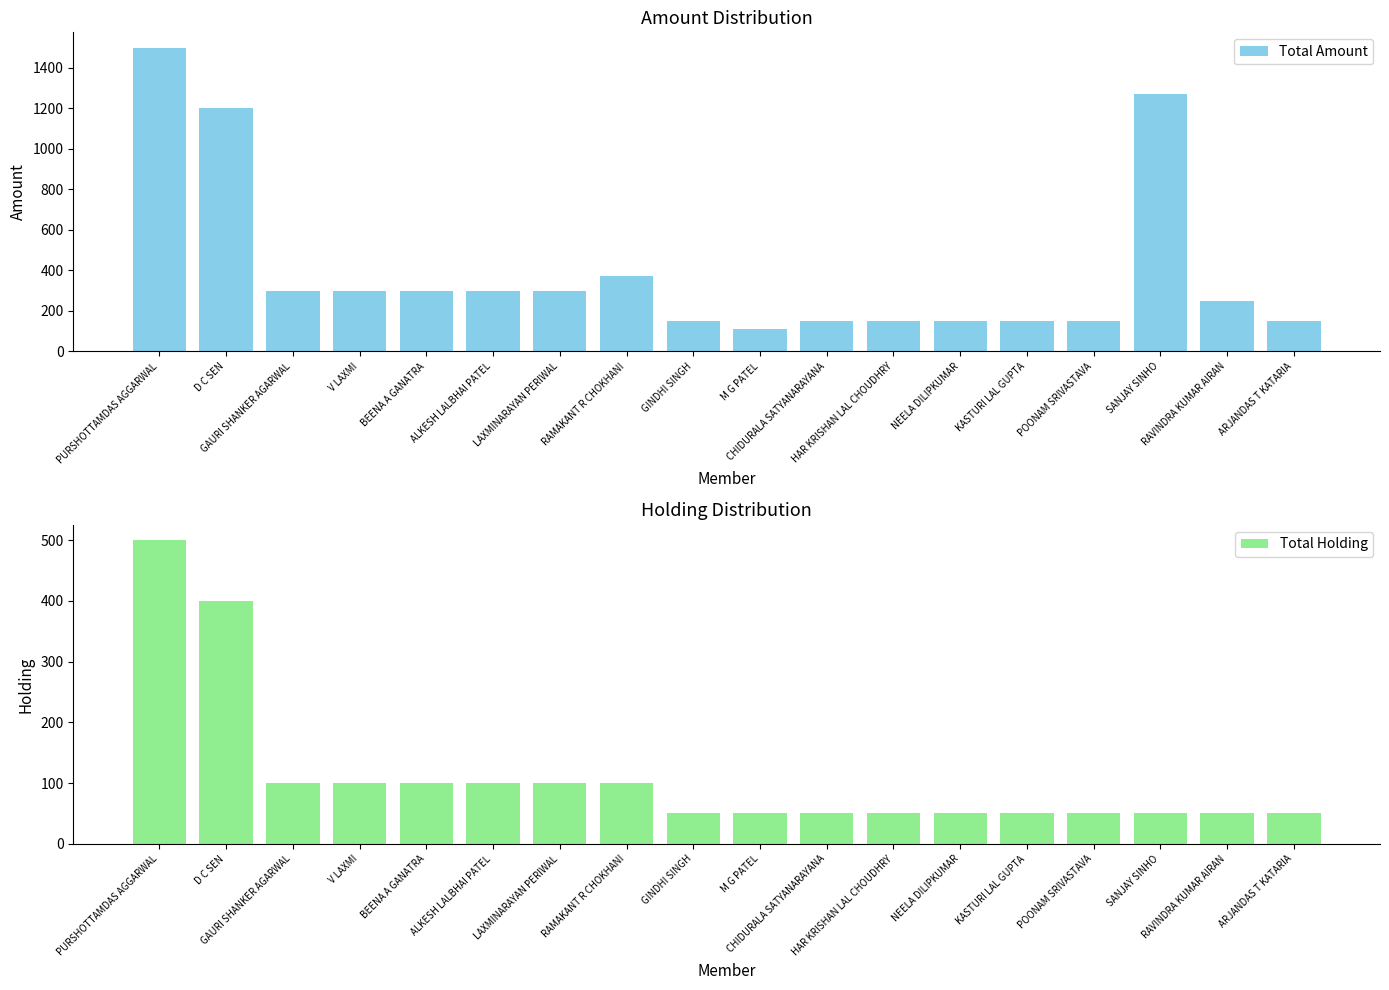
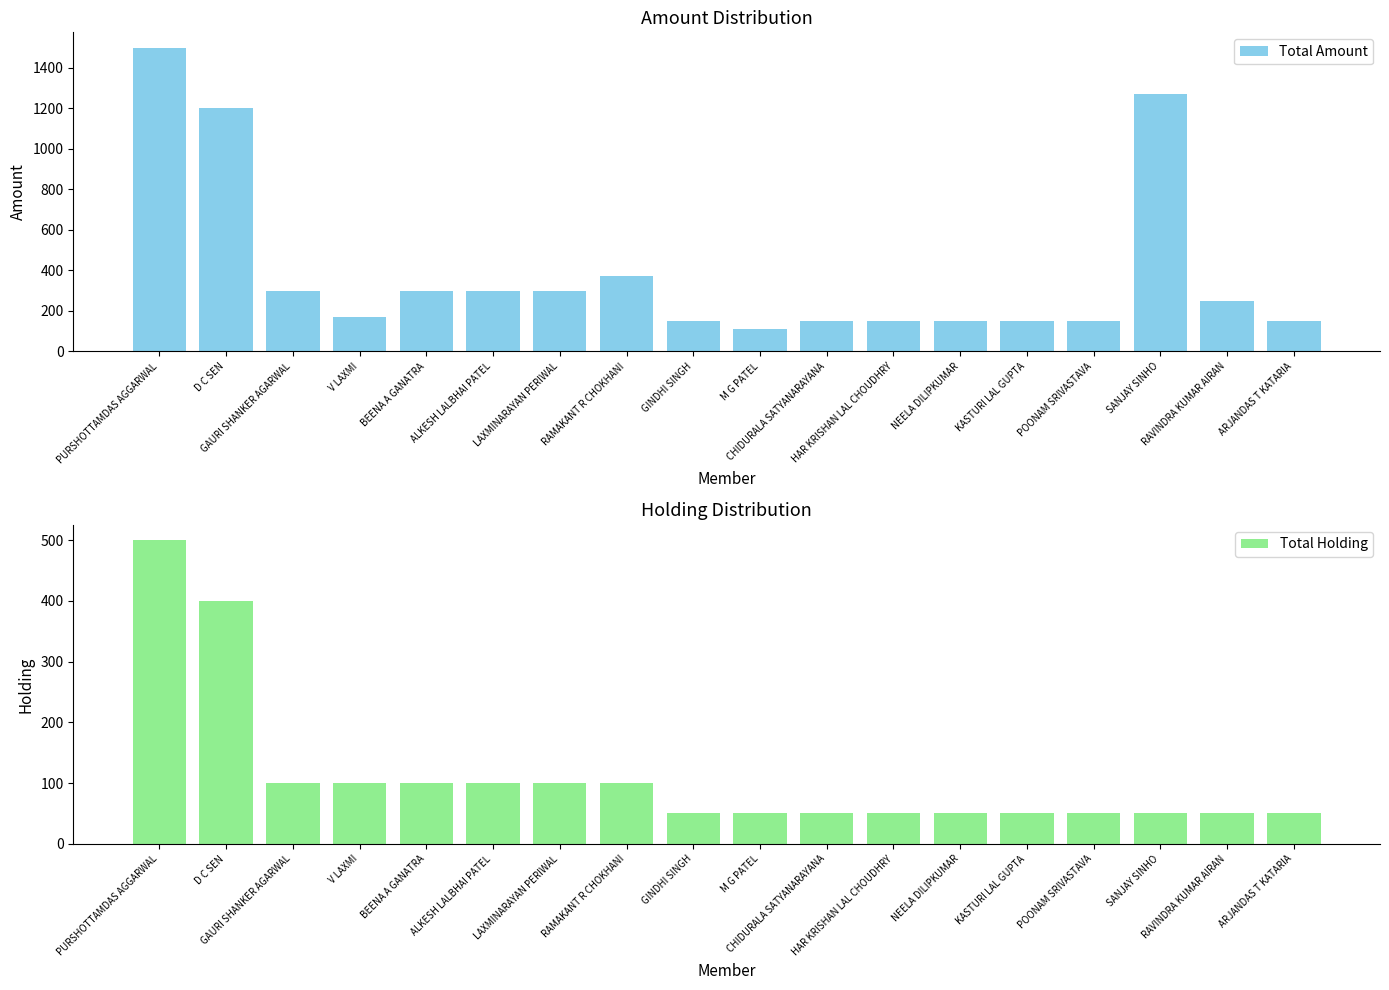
Amount Distribution, V LAXMI: 300 -> 170
